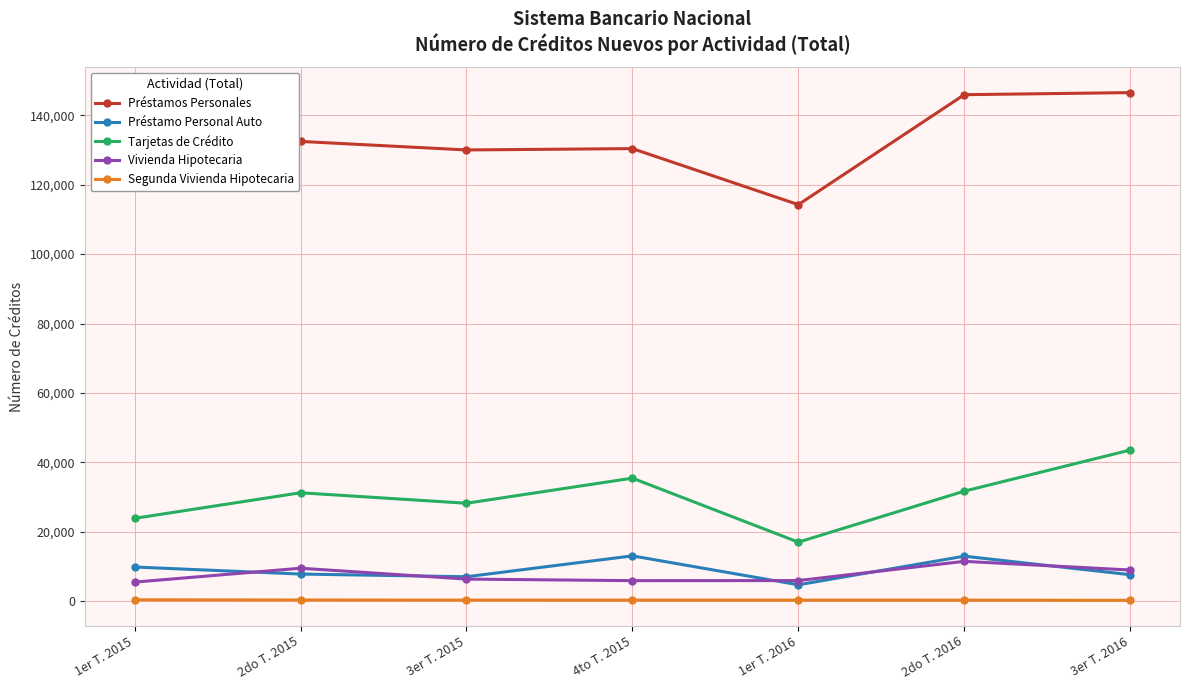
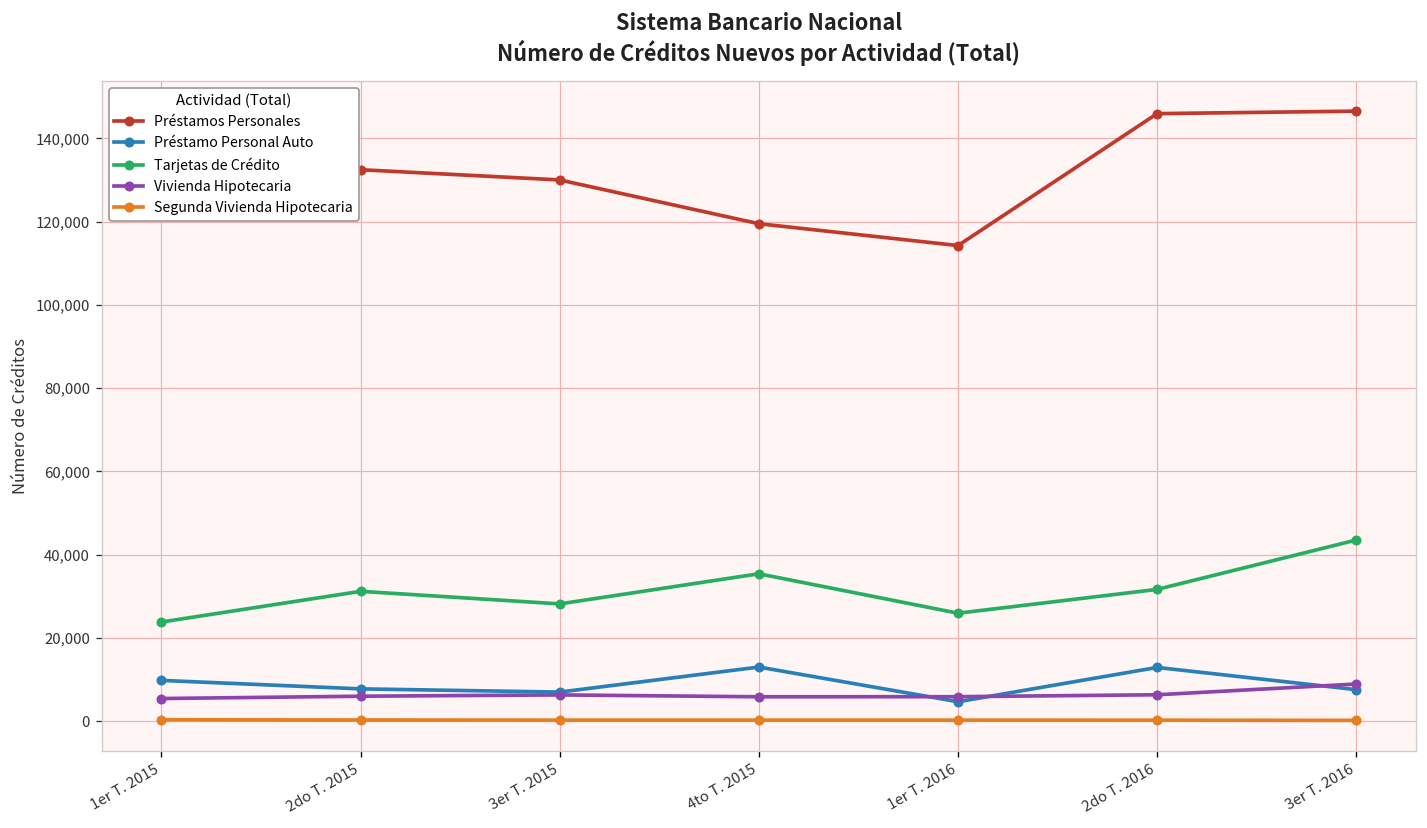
Vivienda Hipotecaria, 2do T. 2015: 9,000 -> 6,000
Préstamos Personales, 4to T. 2015: 130,000 -> 120,000
Tarjetas de Crédito, 1er T. 2016: 17,000 -> 26,000
Vivienda Hipotecaria, 2do T. 2016: 11,000 -> 6,000
